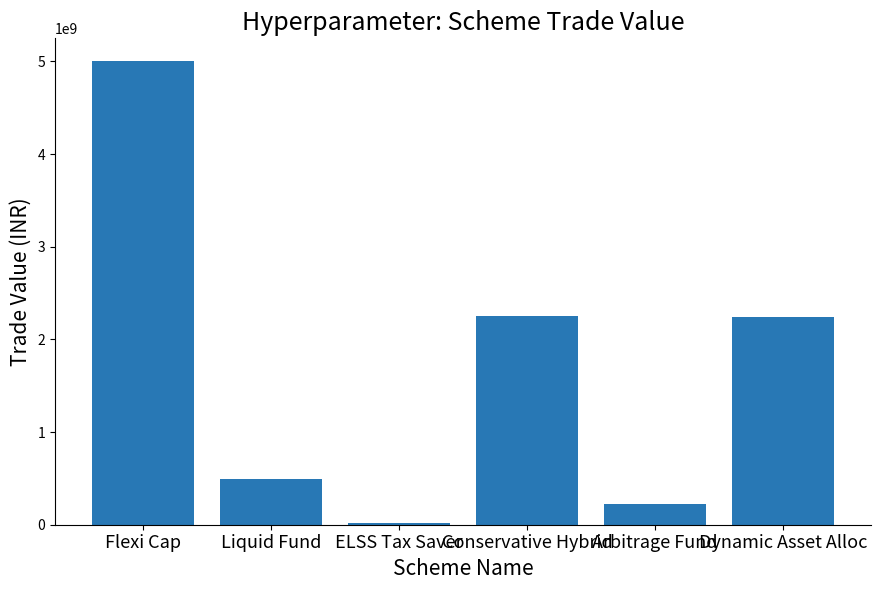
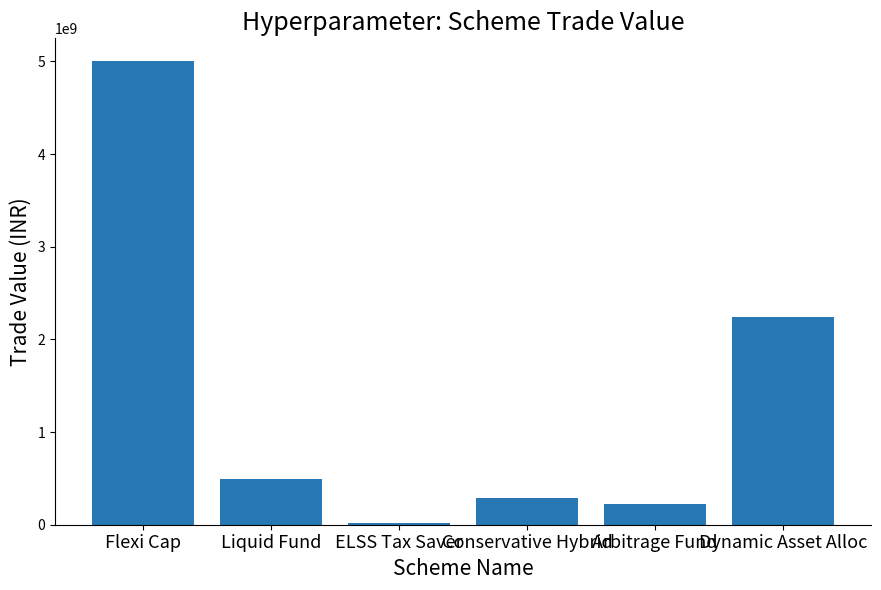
Conservative Hybrid: 2300000000 -> 300000000
